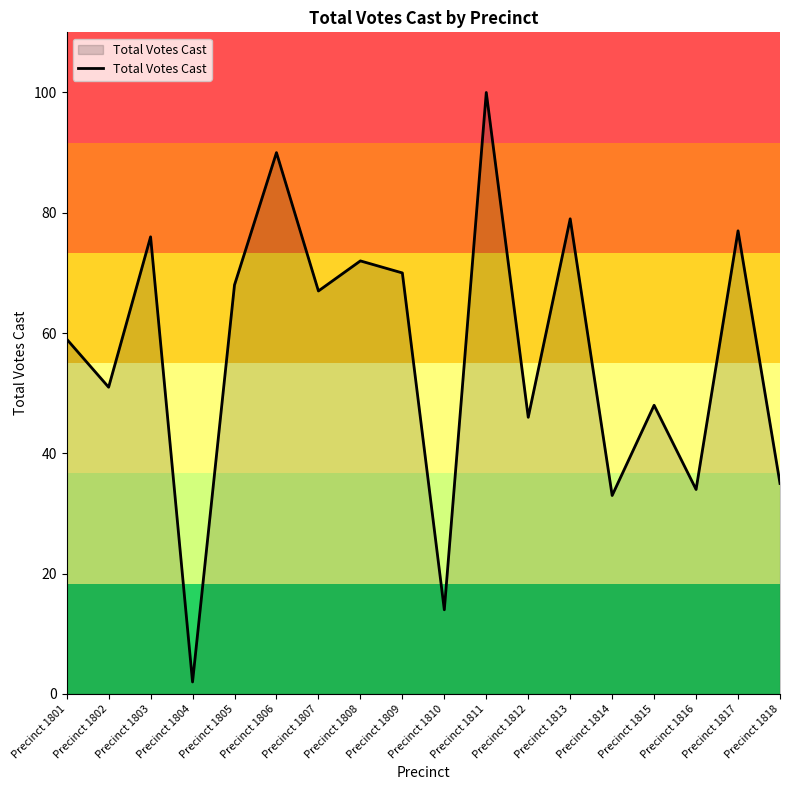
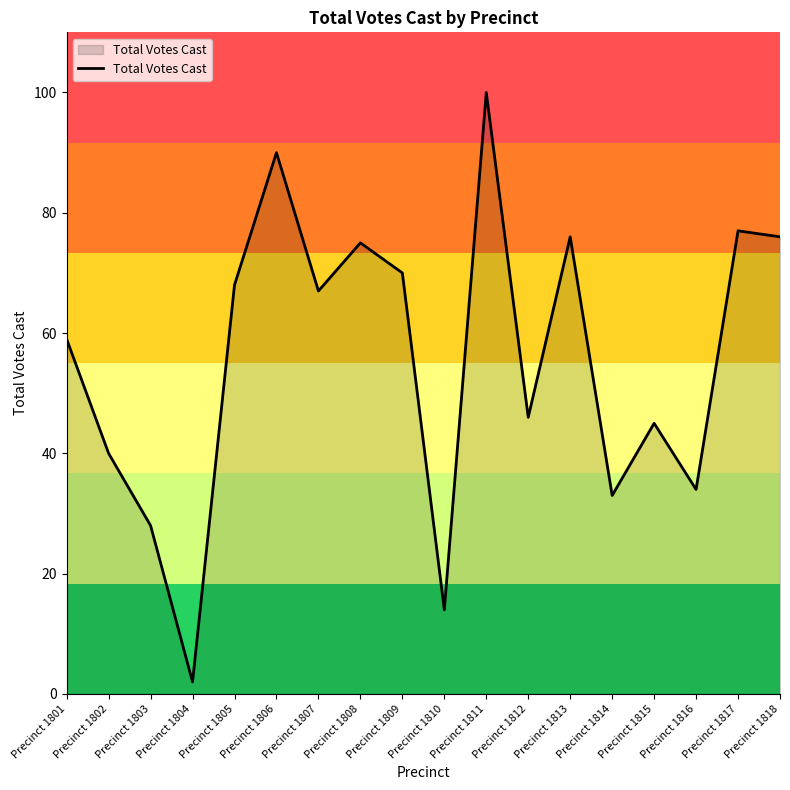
Precinct 1802: 51 -> 40
Precinct 1803: 76 -> 28
Precinct 1808: 72 -> 75
Precinct 1813: 79 -> 76
Precinct 1815: 48 -> 45
Precinct 1818: 35 -> 76
